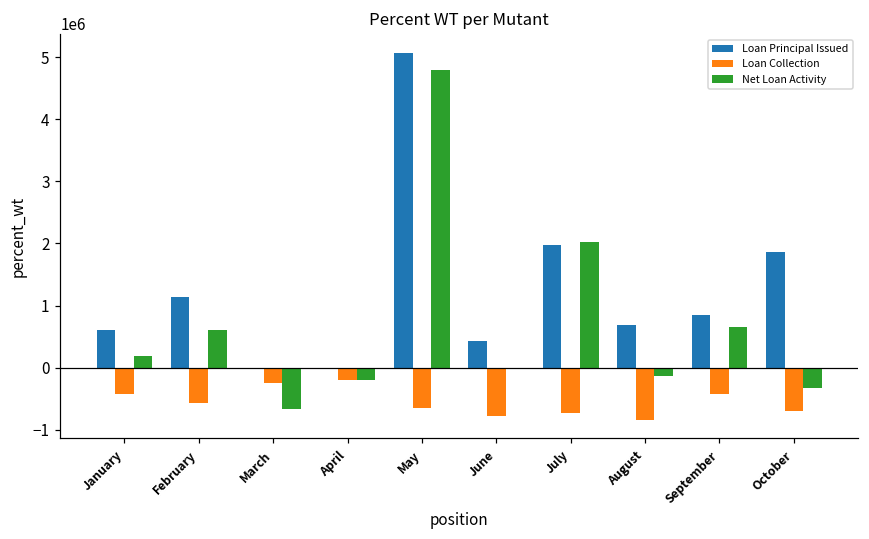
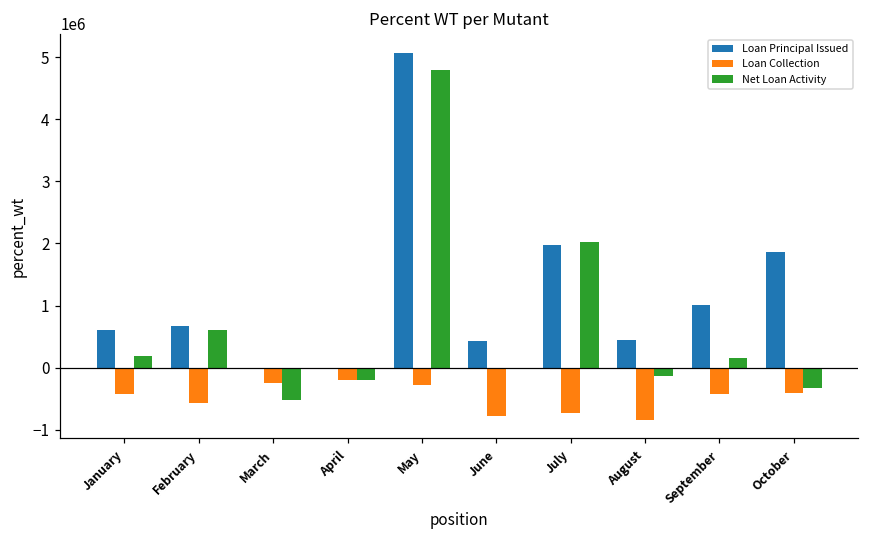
Loan Principal Issued, February: 1100000 -> 700000
Net Loan Activity, March: -700000 -> -500000
Loan Collection, May: -600000 -> -300000
Loan Principal Issued, August: 700000 -> 400000
Loan Principal Issued, September: 900000 -> 1000000
Net Loan Activity, September: 700000 -> 100000
Loan Collection, October: -700000 -> -400000
